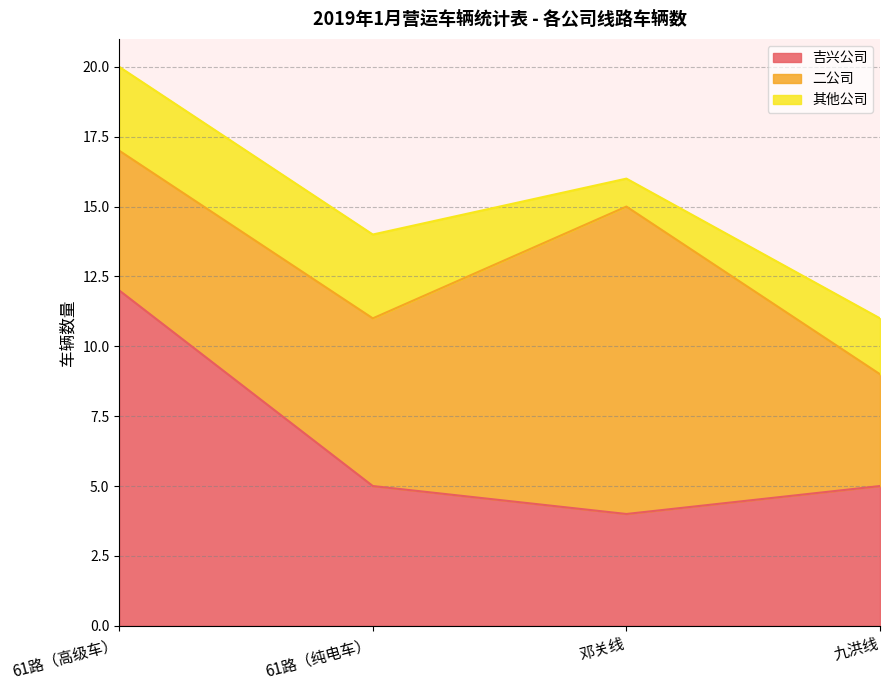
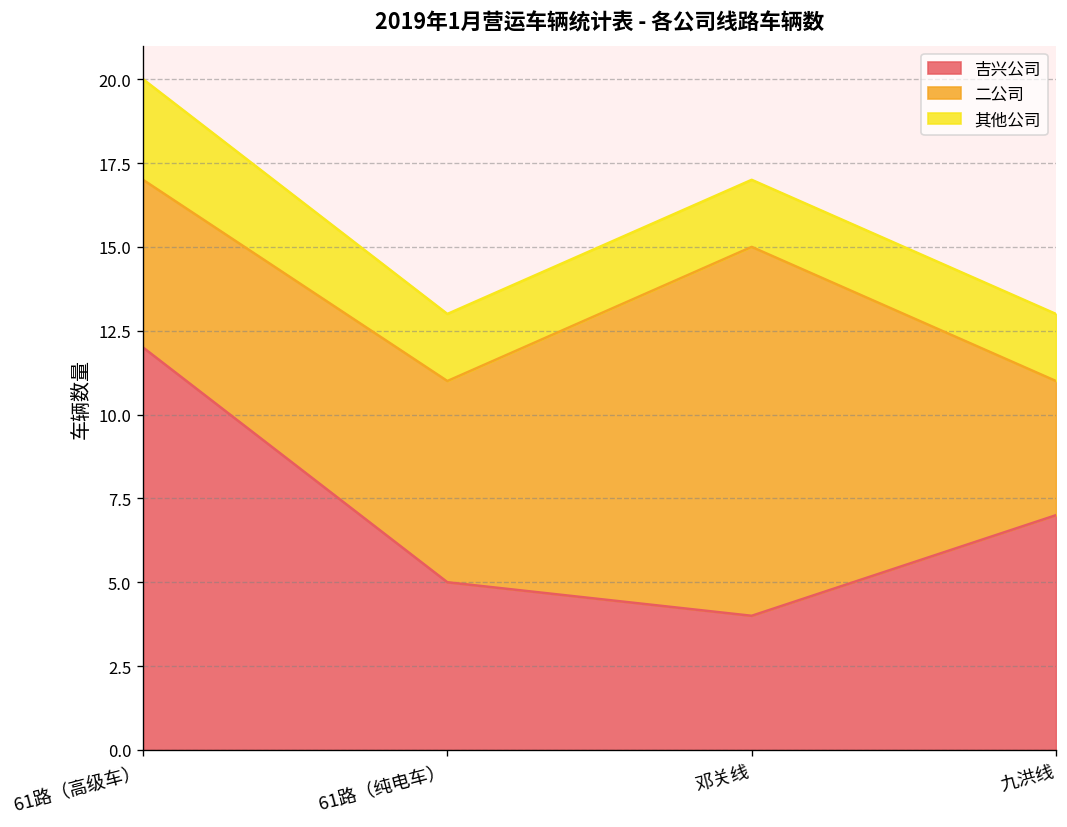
其他公司, 61路（纯电车）: 3 -> 2
其他公司, 邓关线: 1 -> 2
吉兴公司, 九洪线: 5 -> 7
